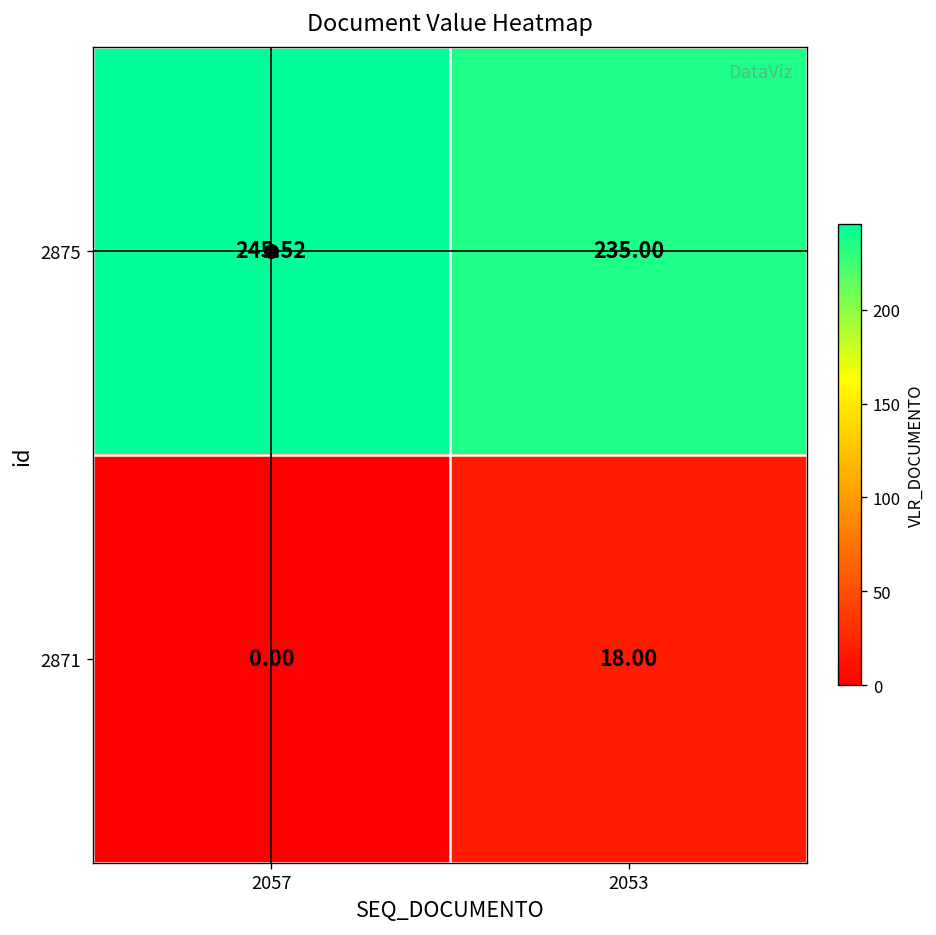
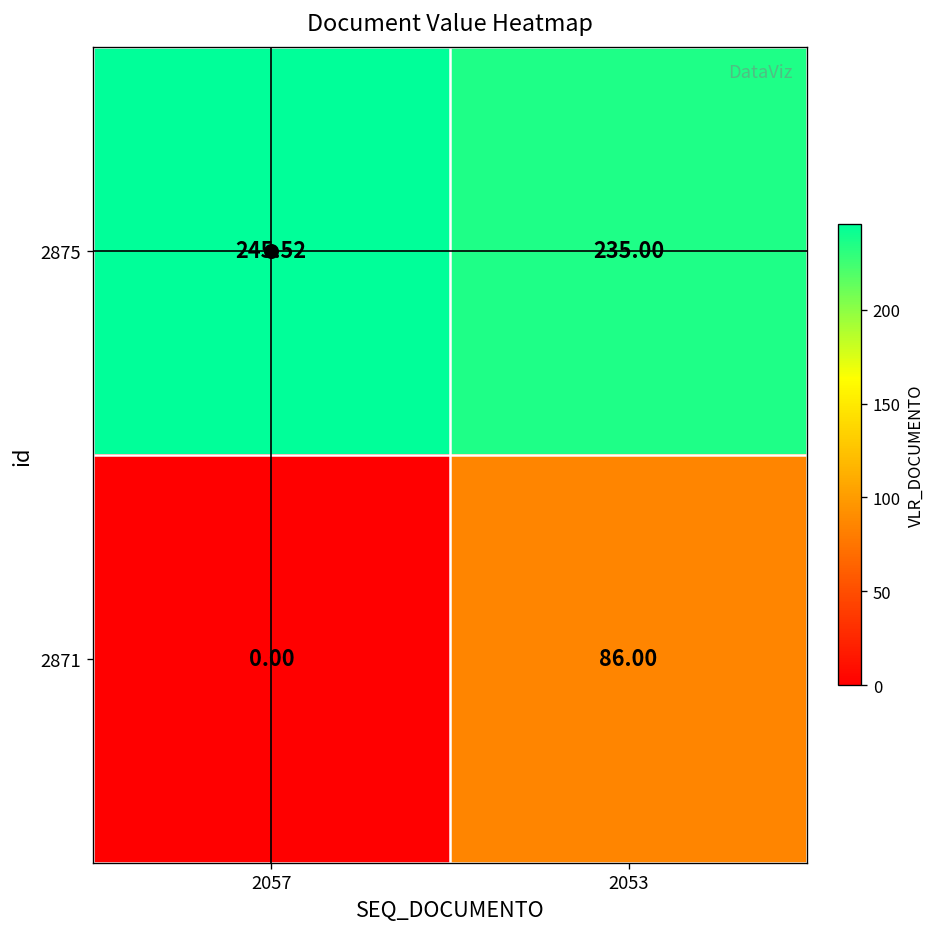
2871, 2053: 18.00 -> 86.00
